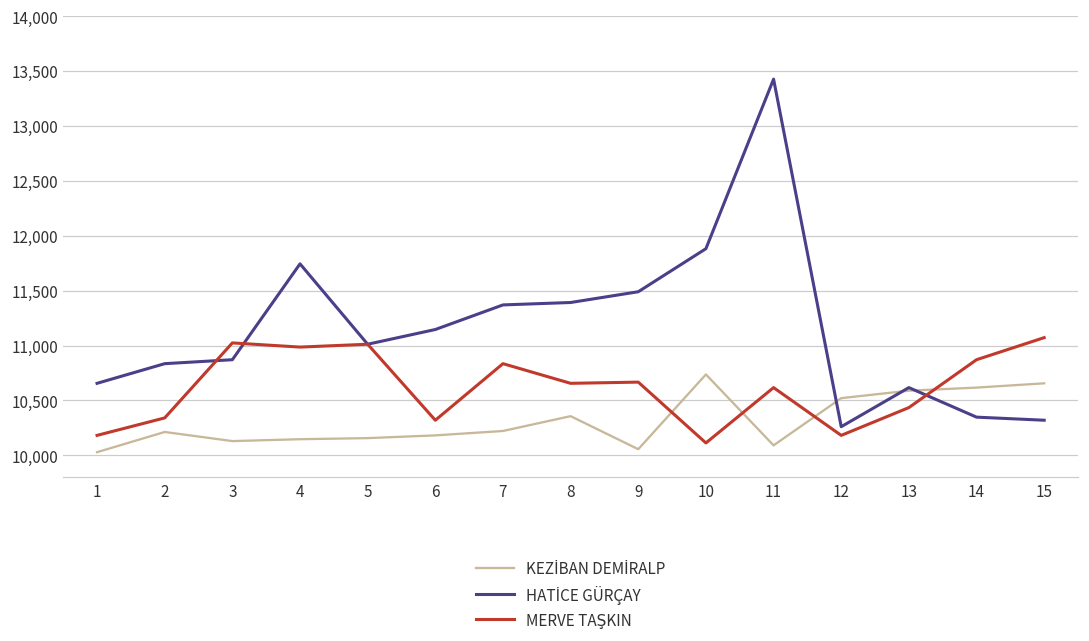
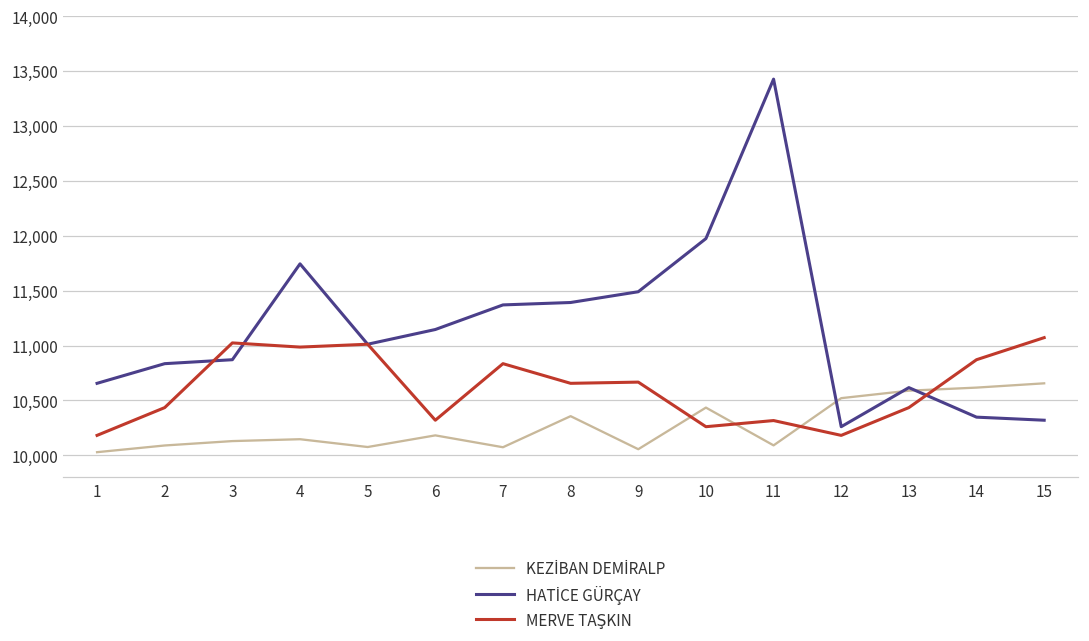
KEZİBAN DEMİRALP, 2: 10,200 -> 10,100
MERVE TAŞKIN, 2: 10,300 -> 10,400
KEZİBAN DEMİRALP, 5: 10,200 -> 10,100
KEZİBAN DEMİRALP, 7: 10,200 -> 10,100
KEZİBAN DEMİRALP, 10: 10,700 -> 10,400
HATİCE GÜRÇAY, 10: 11,900 -> 12,000
MERVE TAŞKIN, 10: 10,100 -> 10,300
MERVE TAŞKIN, 11: 10,600 -> 10,300
